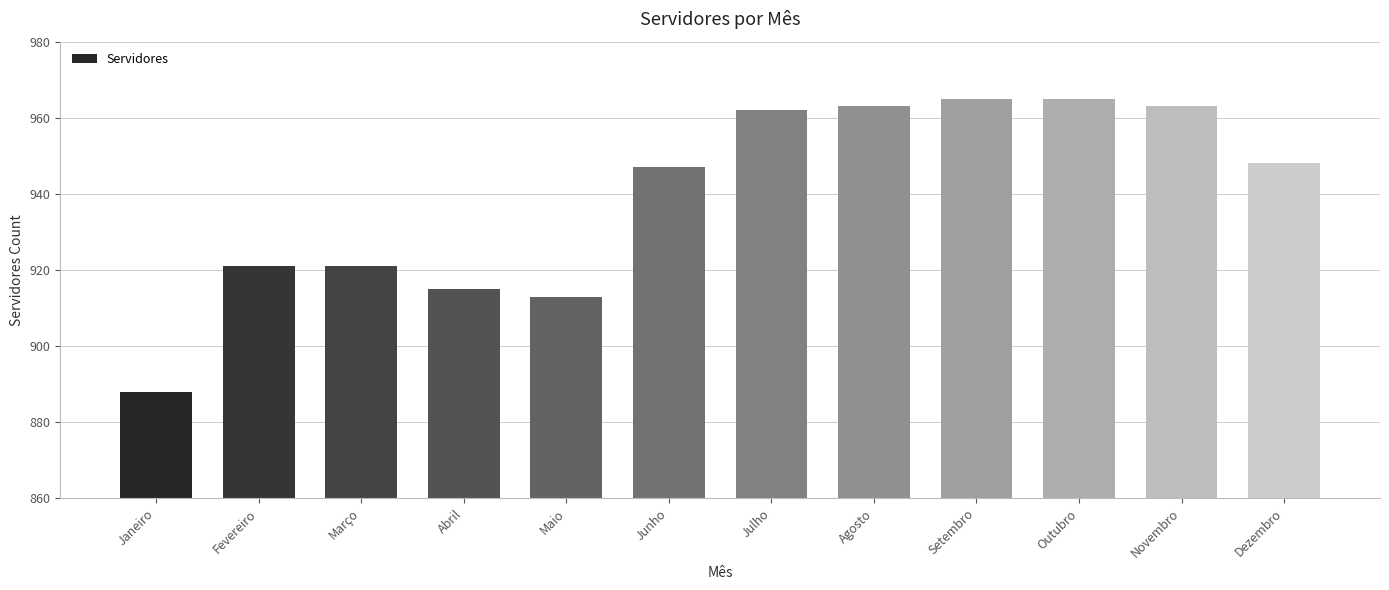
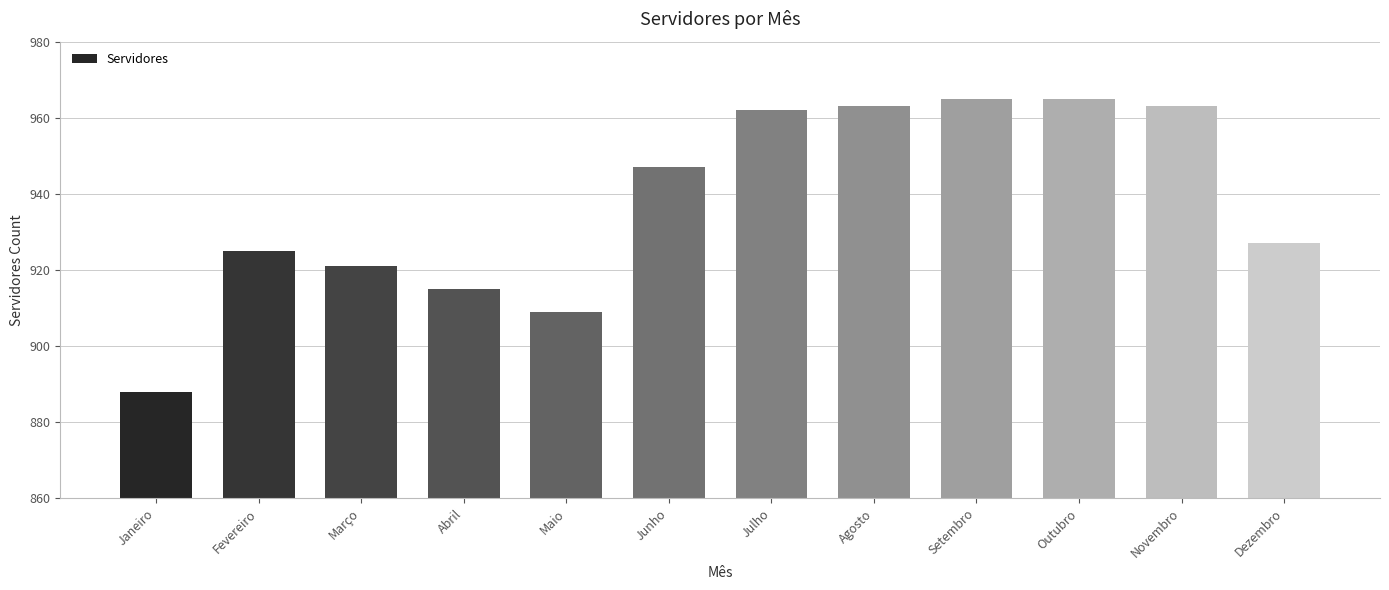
Fevereiro: 921 -> 925
Maio: 913 -> 909
Dezembro: 948 -> 927
